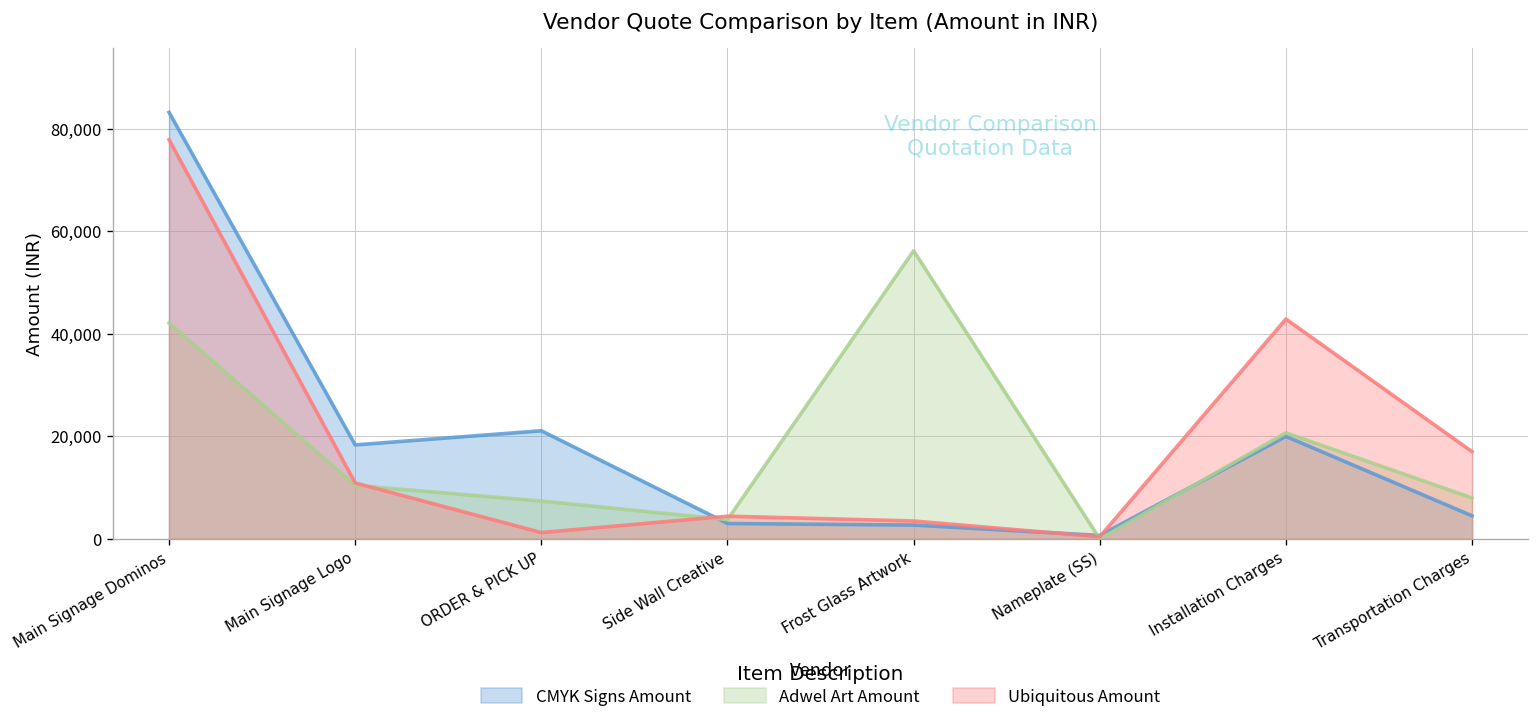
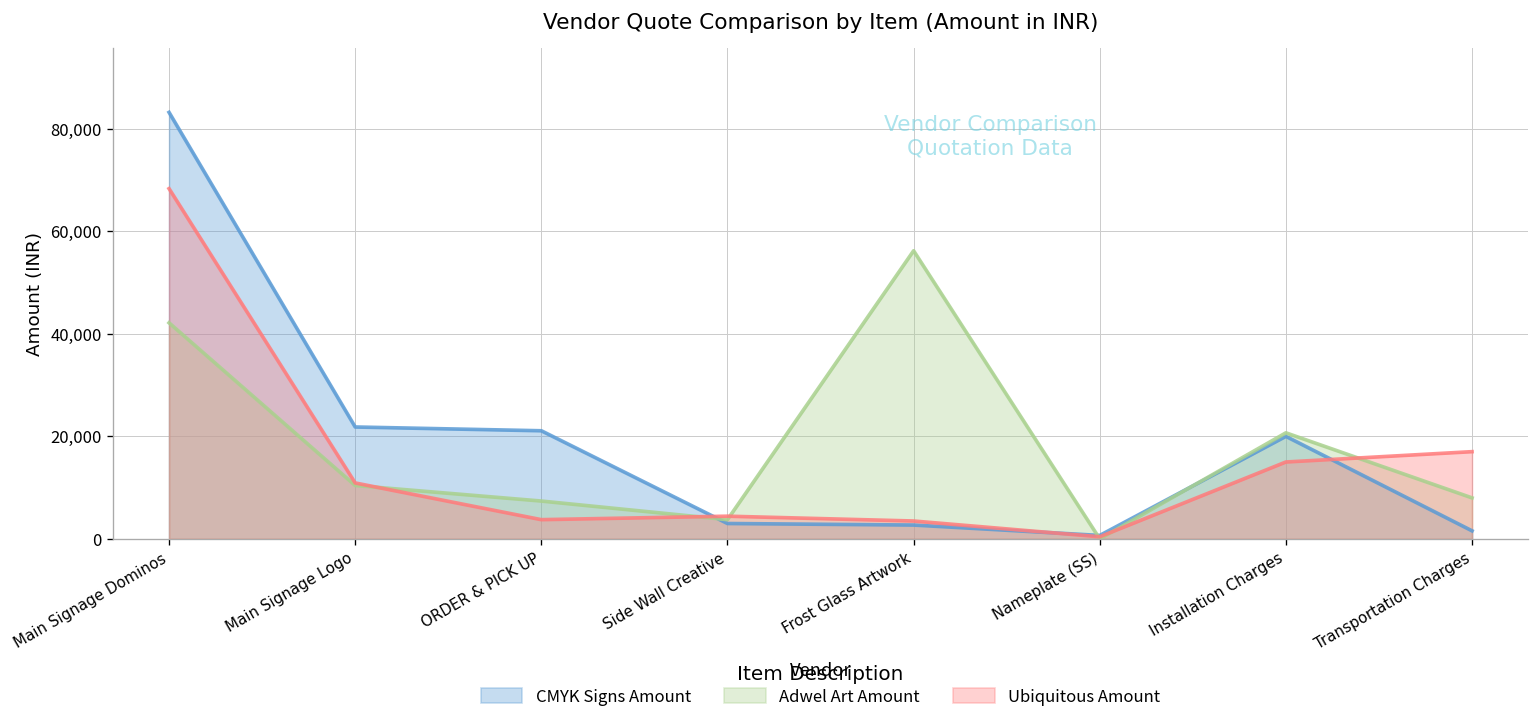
Ubiquitous Amount, Main Signage Dominos: 78,000 -> 68,000
CMYK Signs Amount, Main Signage Logo: 18,000 -> 22,000
Ubiquitous Amount, ORDER & PICK UP: 1,000 -> 4,000
Ubiquitous Amount, Installation Charges: 43,000 -> 15,000
CMYK Signs Amount, Transportation Charges: 5,000 -> 2,000
